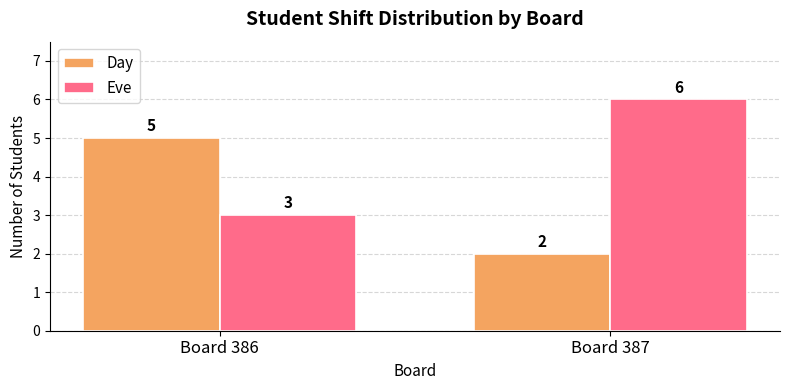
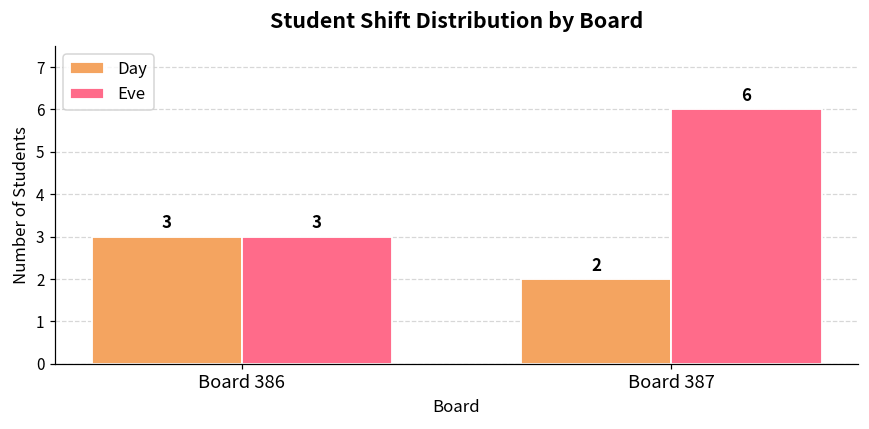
Day, Board 386: 5 -> 3
